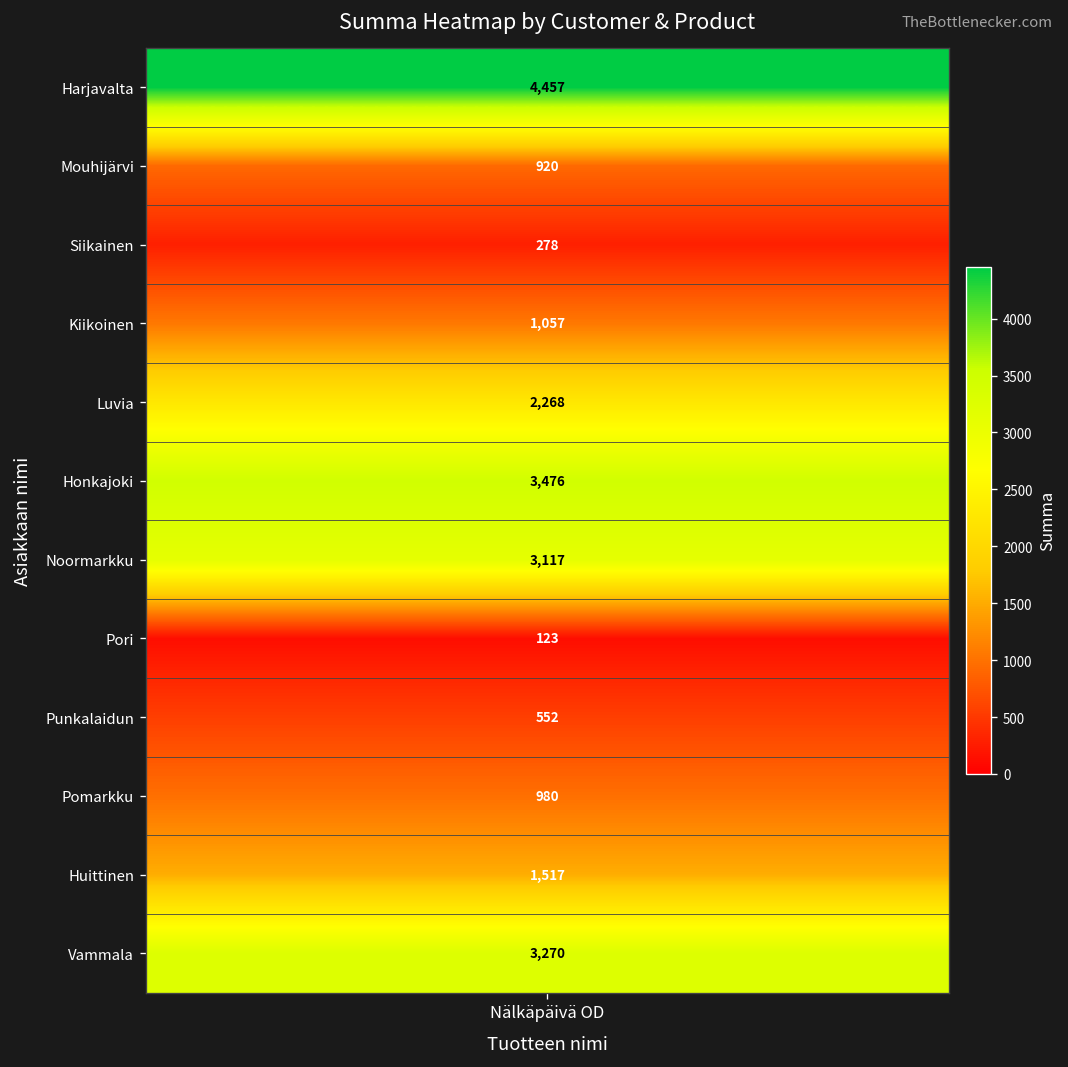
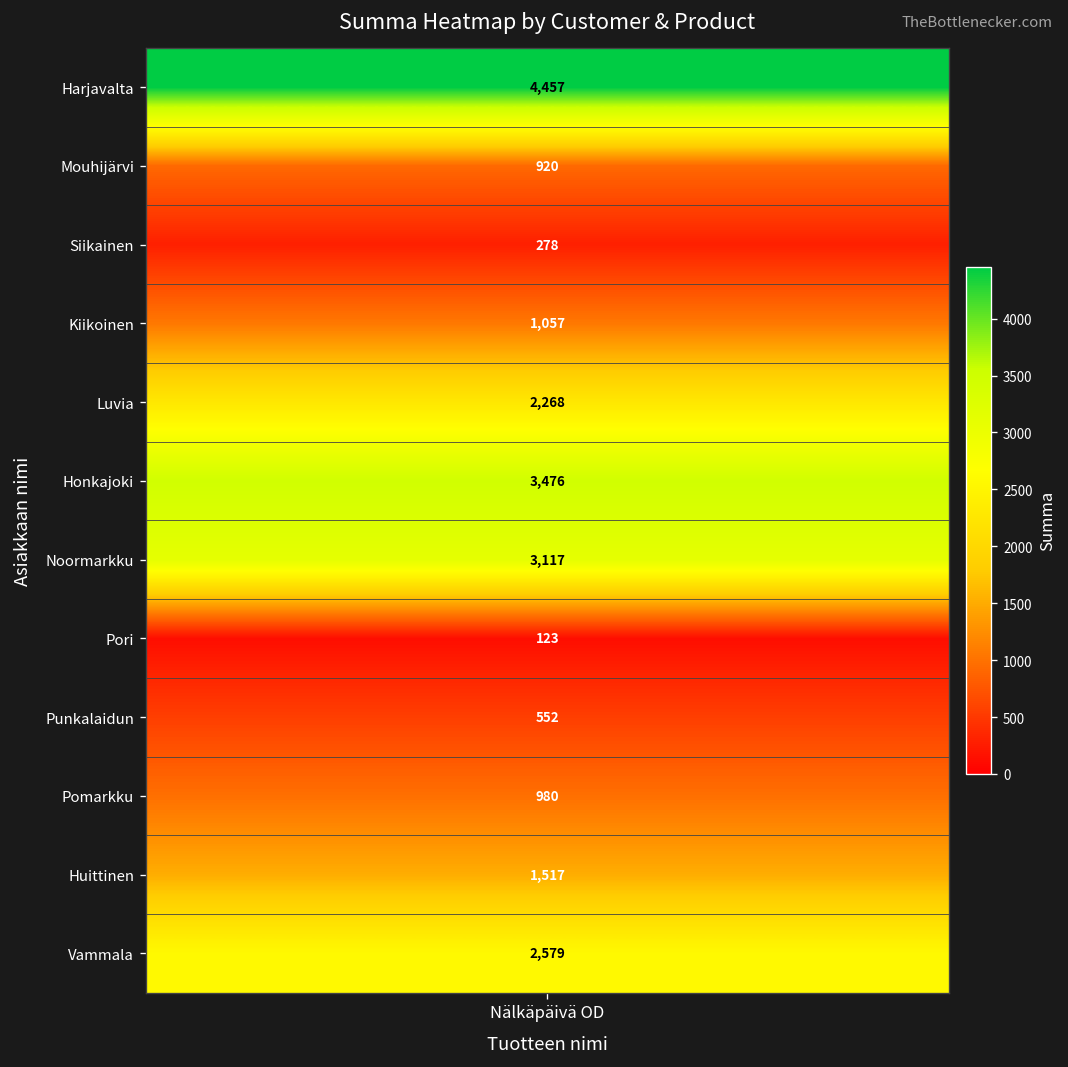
Vammala, Nälkäpäivä OD: 3,270 -> 2,579
